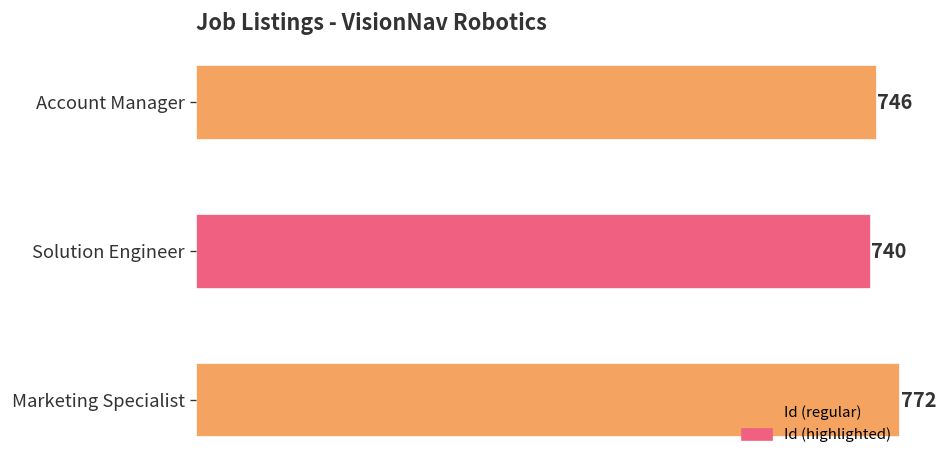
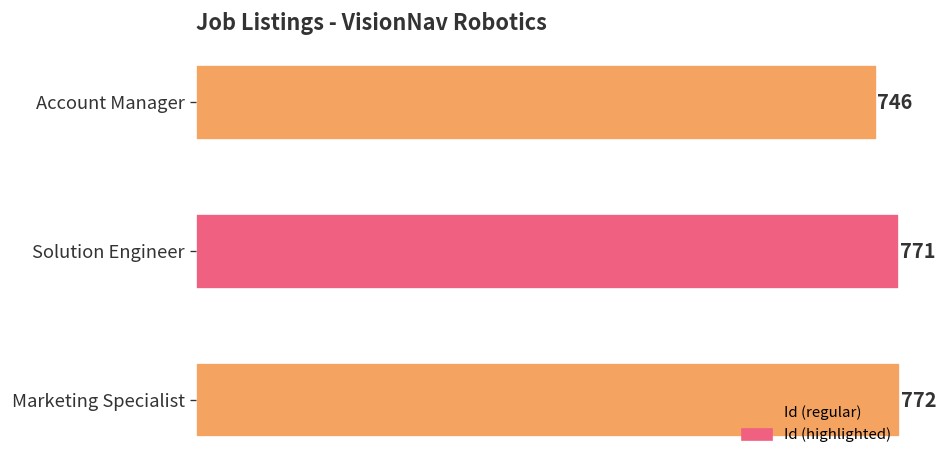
Solution Engineer: 740 -> 771
